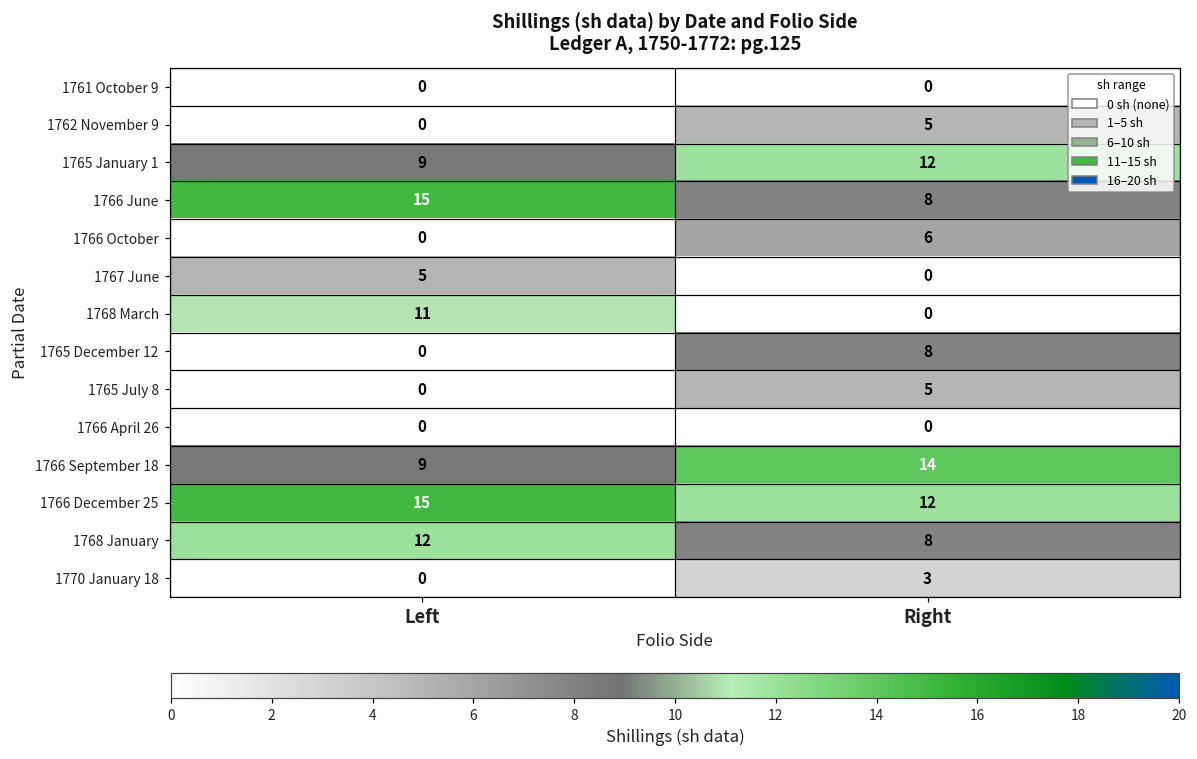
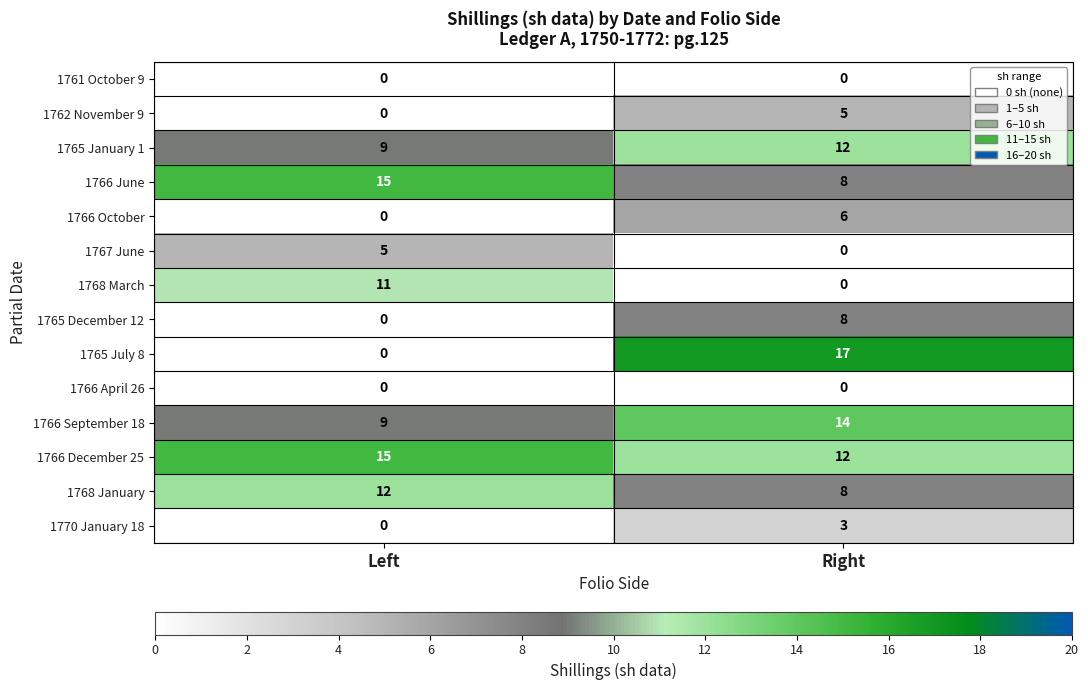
1765 July 8, Right: 5 -> 17
